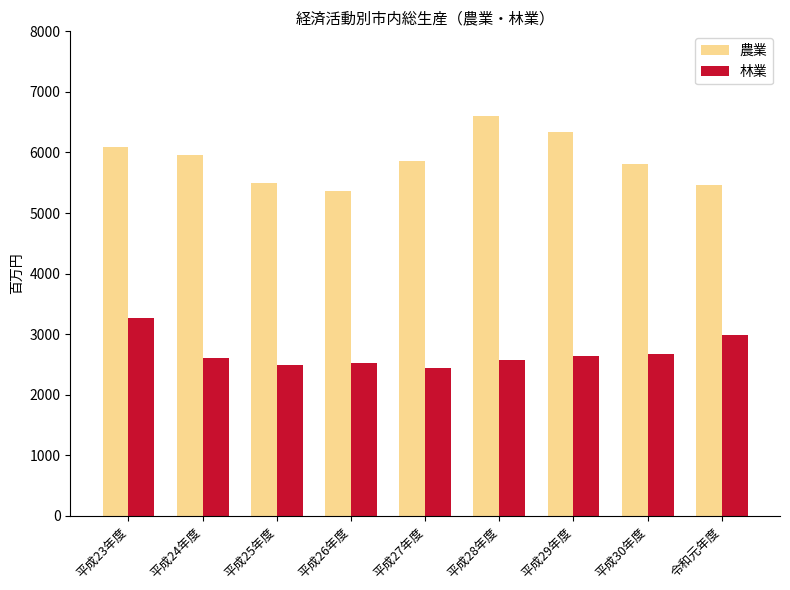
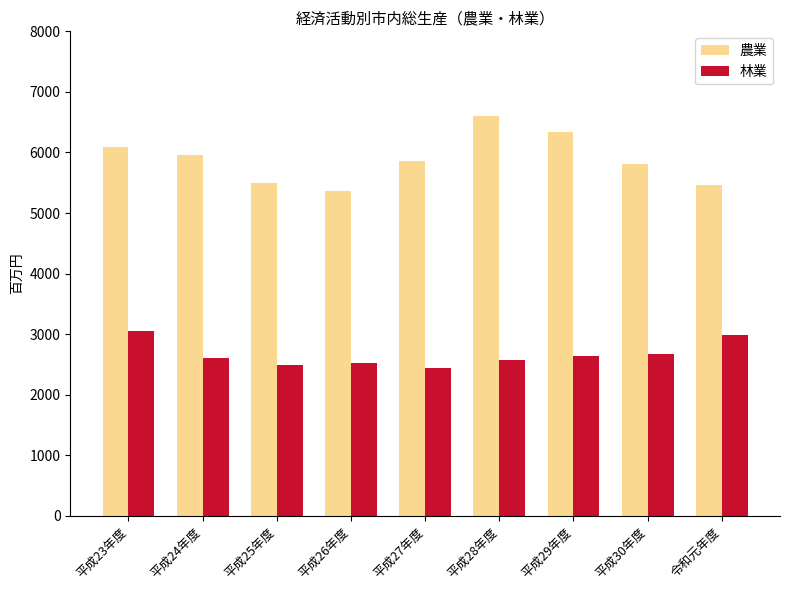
林業, 平成23年度: 3300 -> 3100
